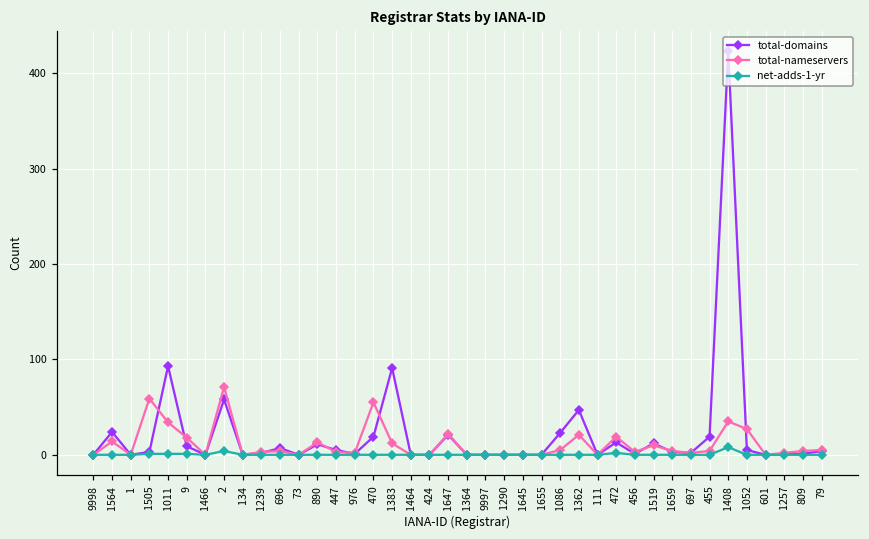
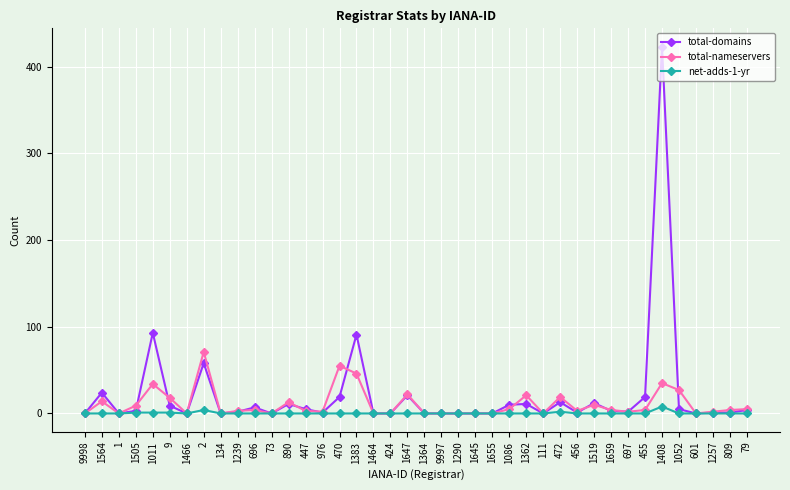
total-nameservers, 1505: 60 -> 10
total-nameservers, 1383: 10 -> 50
total-domains, 1086: 20 -> 10
total-domains, 1362: 50 -> 10
